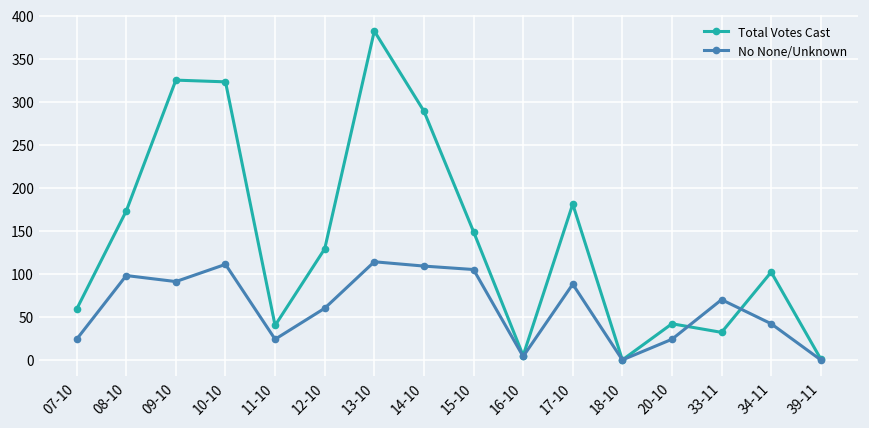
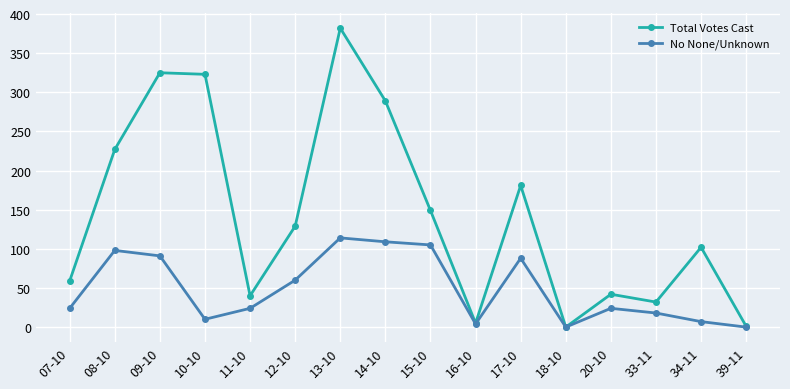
Total Votes Cast, 08-10: 170 -> 230
No None/Unknown, 10-10: 110 -> 10
No None/Unknown, 33-11: 70 -> 20
No None/Unknown, 34-11: 40 -> 10
